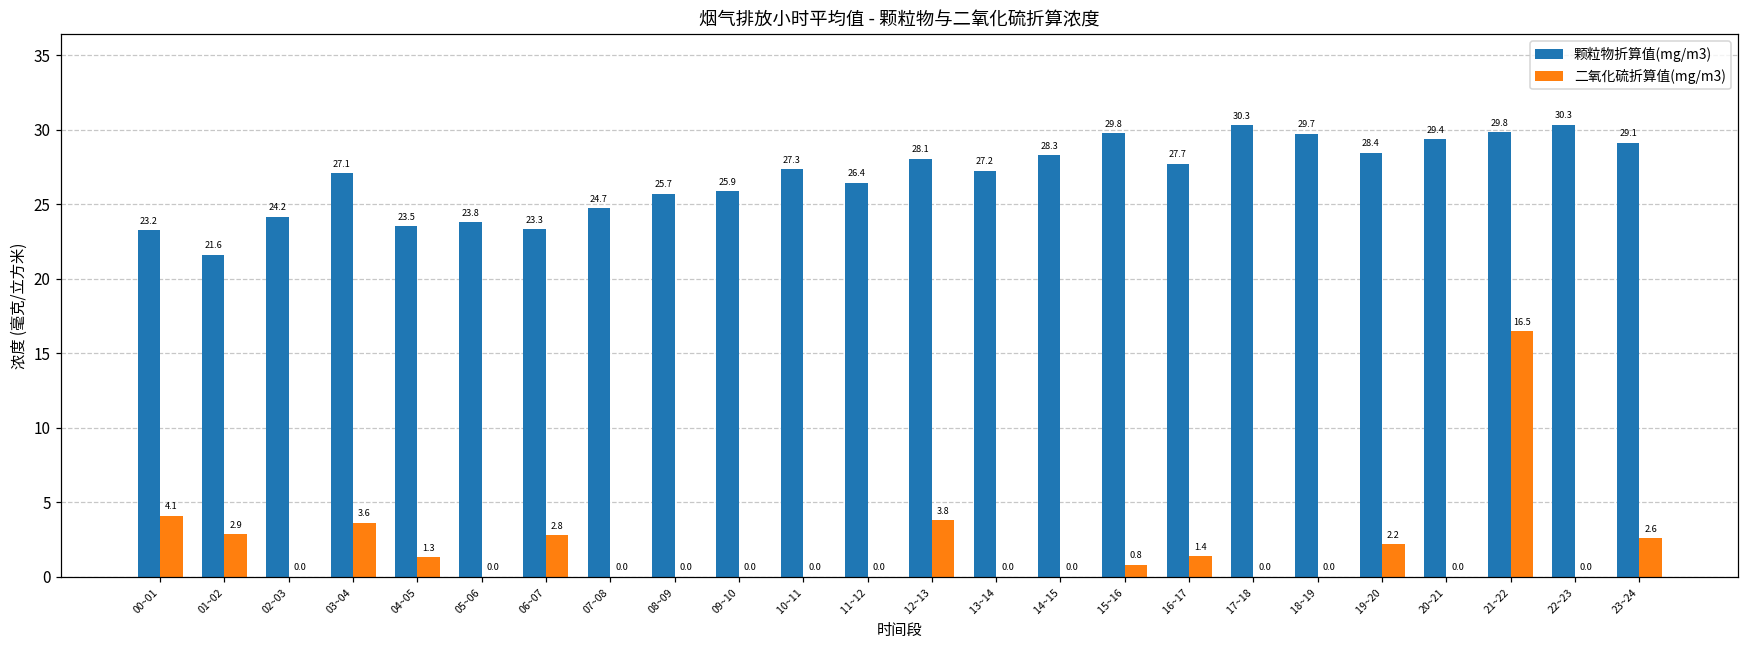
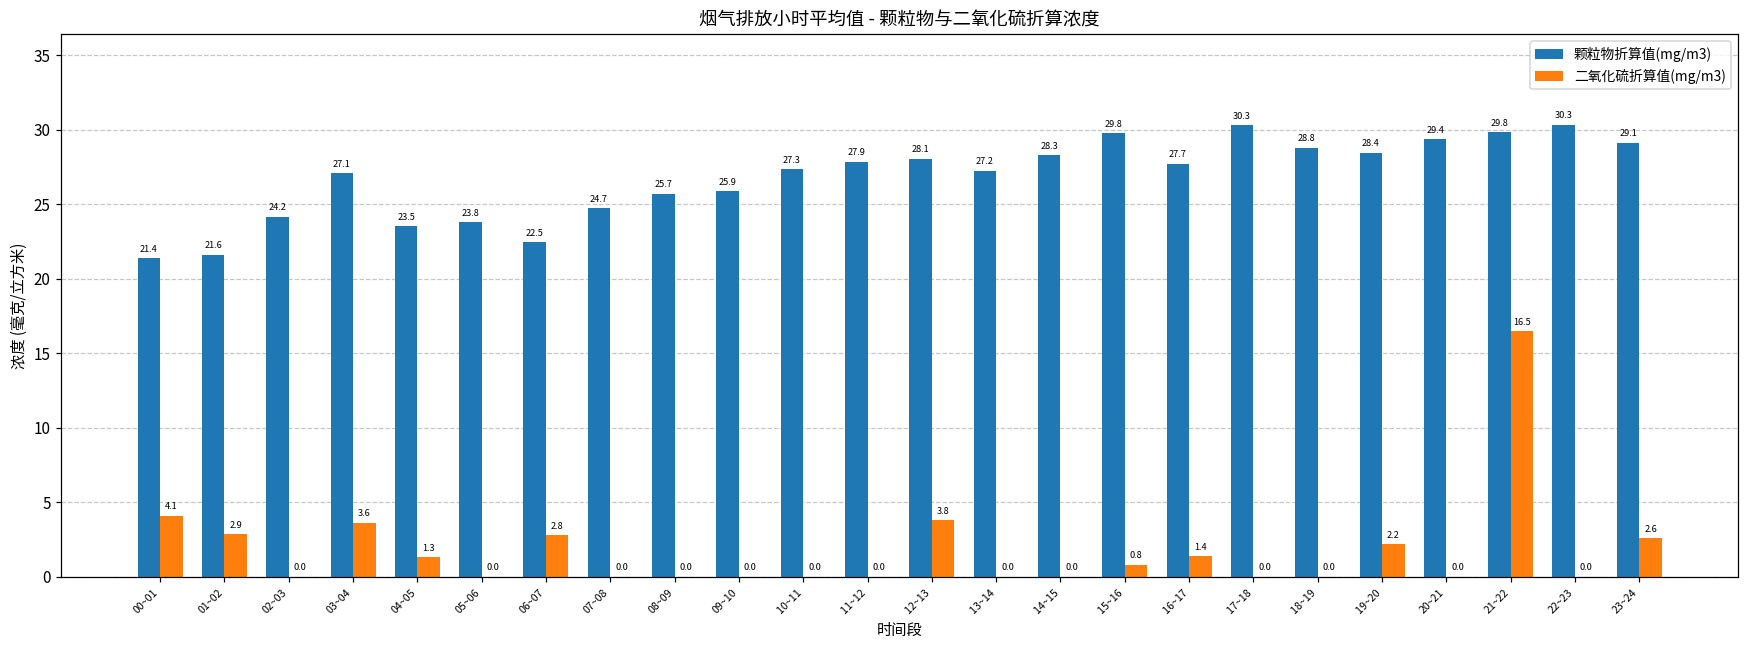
颗粒物折算值(mg/m3), 00~01: 23.2 -> 21.4
颗粒物折算值(mg/m3), 06~07: 23.3 -> 22.5
颗粒物折算值(mg/m3), 11~12: 26.4 -> 27.9
颗粒物折算值(mg/m3), 18~19: 29.7 -> 28.8
